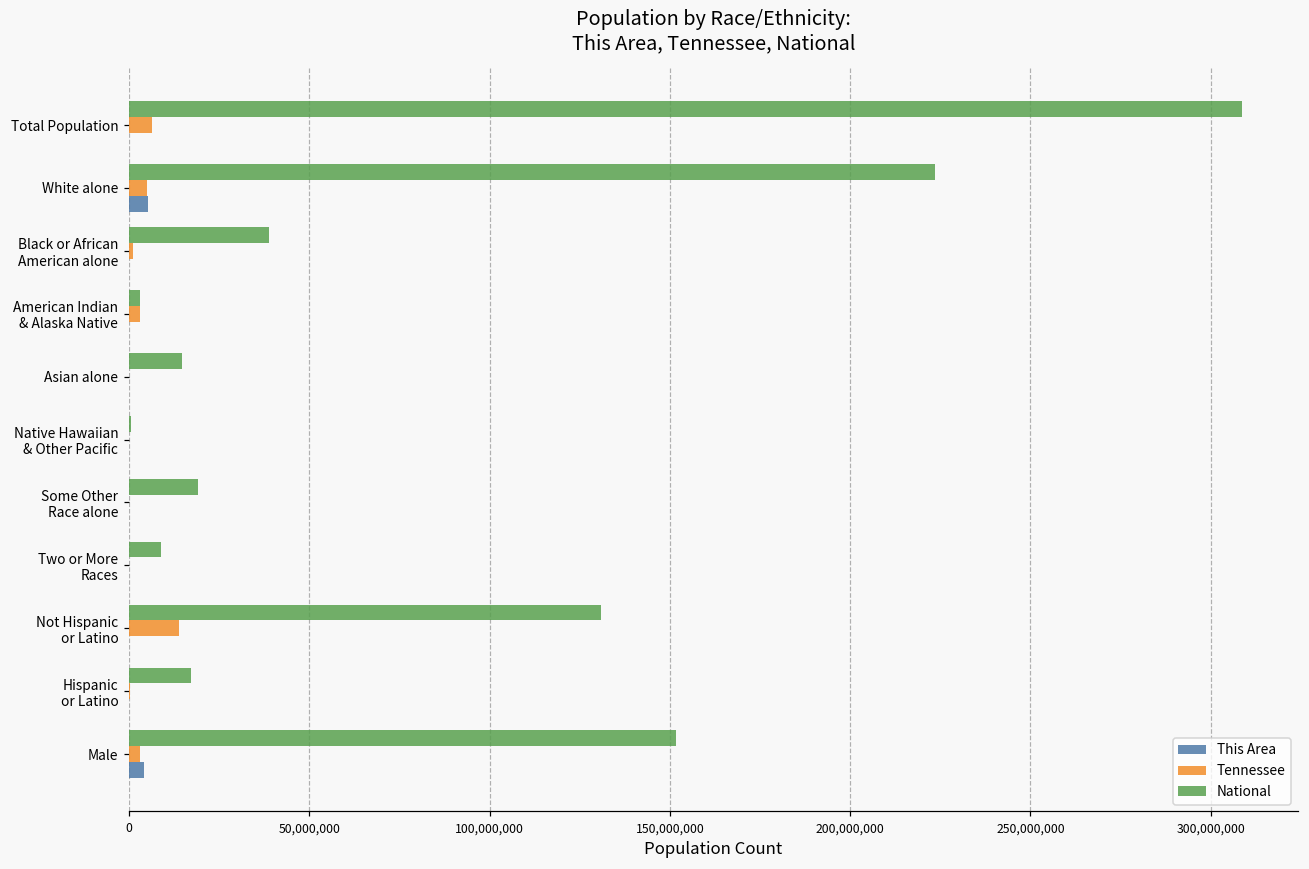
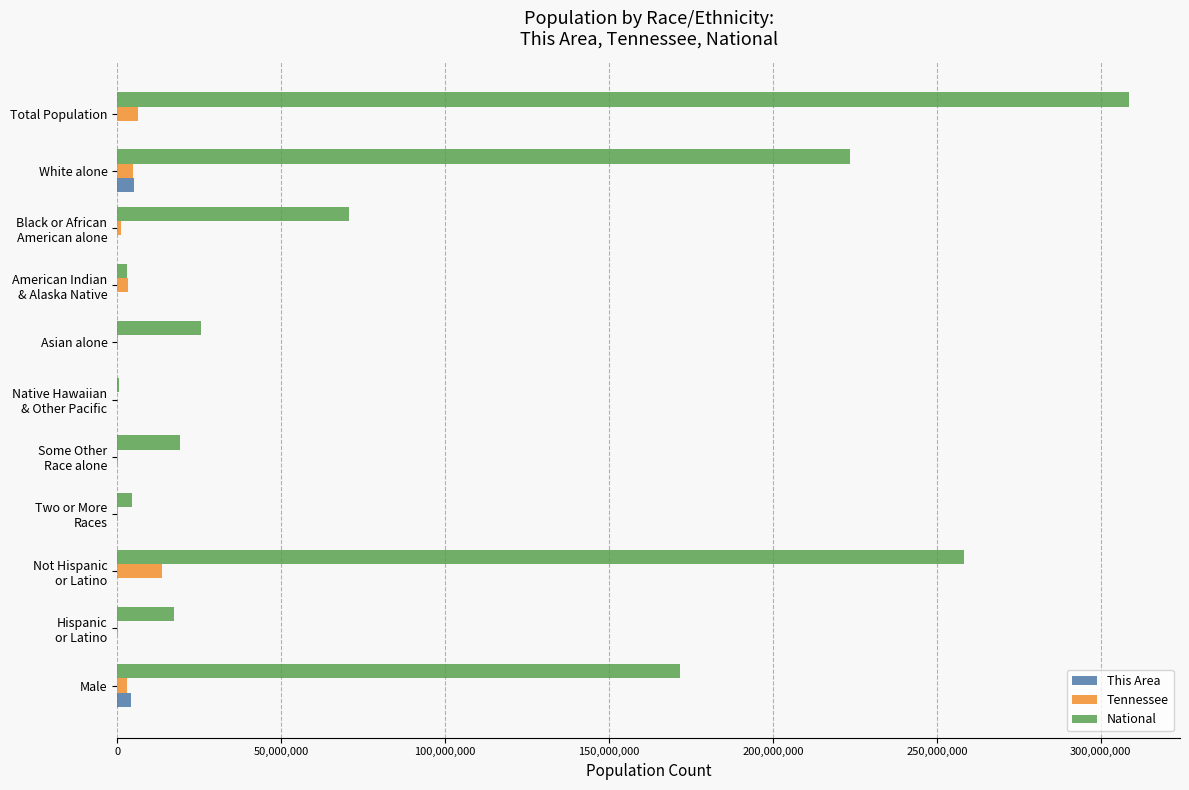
National, Black or African American alone: 39,000,000 -> 71,000,000
National, Asian alone: 15,000,000 -> 26,000,000
National, Two or More Races: 9,000,000 -> 5,000,000
National, Not Hispanic or Latino: 131,000,000 -> 258,000,000
National, Male: 152,000,000 -> 172,000,000
